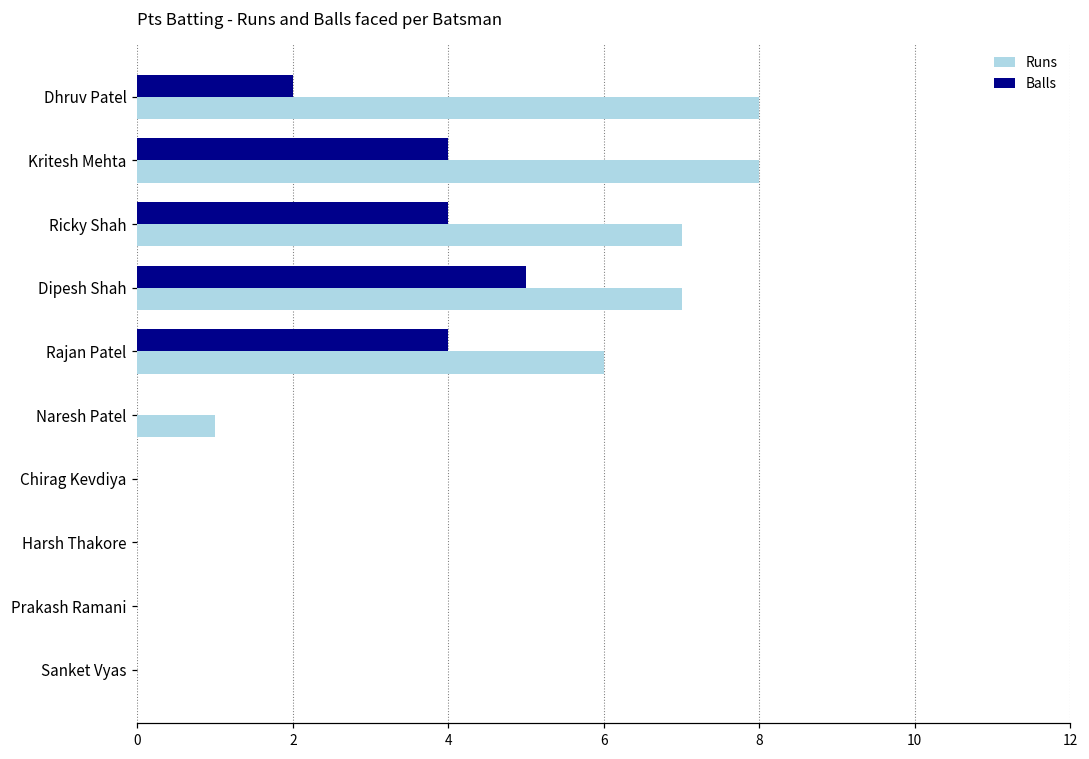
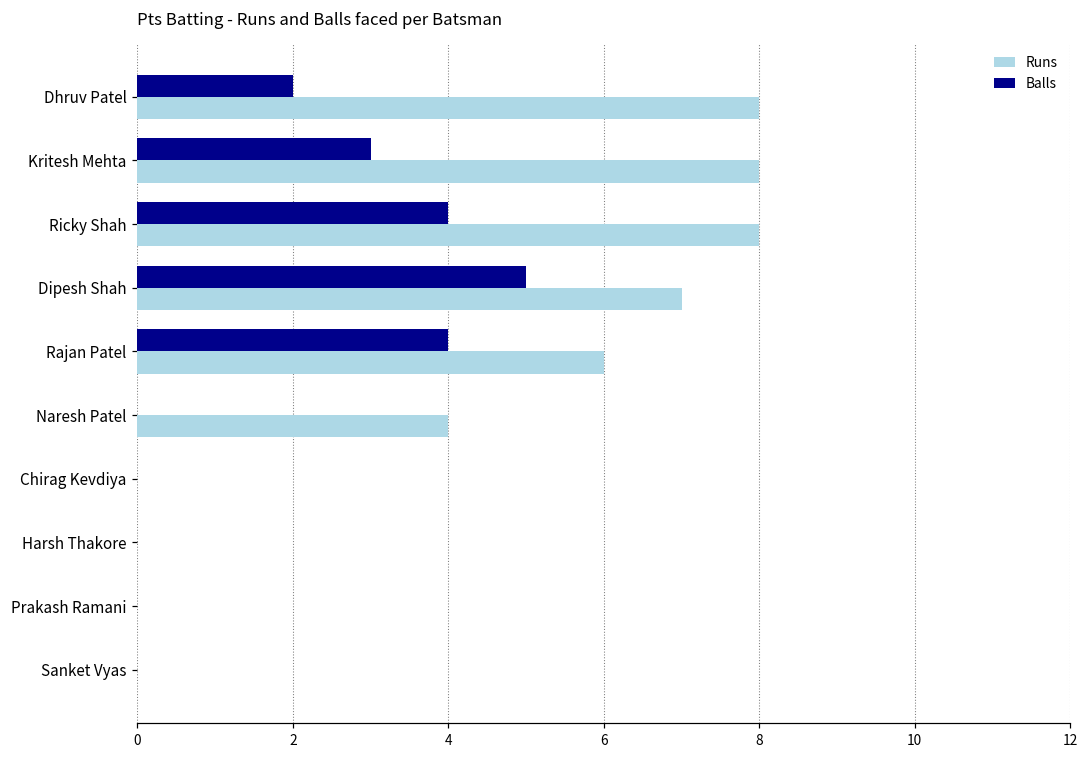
Balls, Kritesh Mehta: 4 -> 3
Runs, Ricky Shah: 7 -> 8
Runs, Naresh Patel: 1 -> 4
